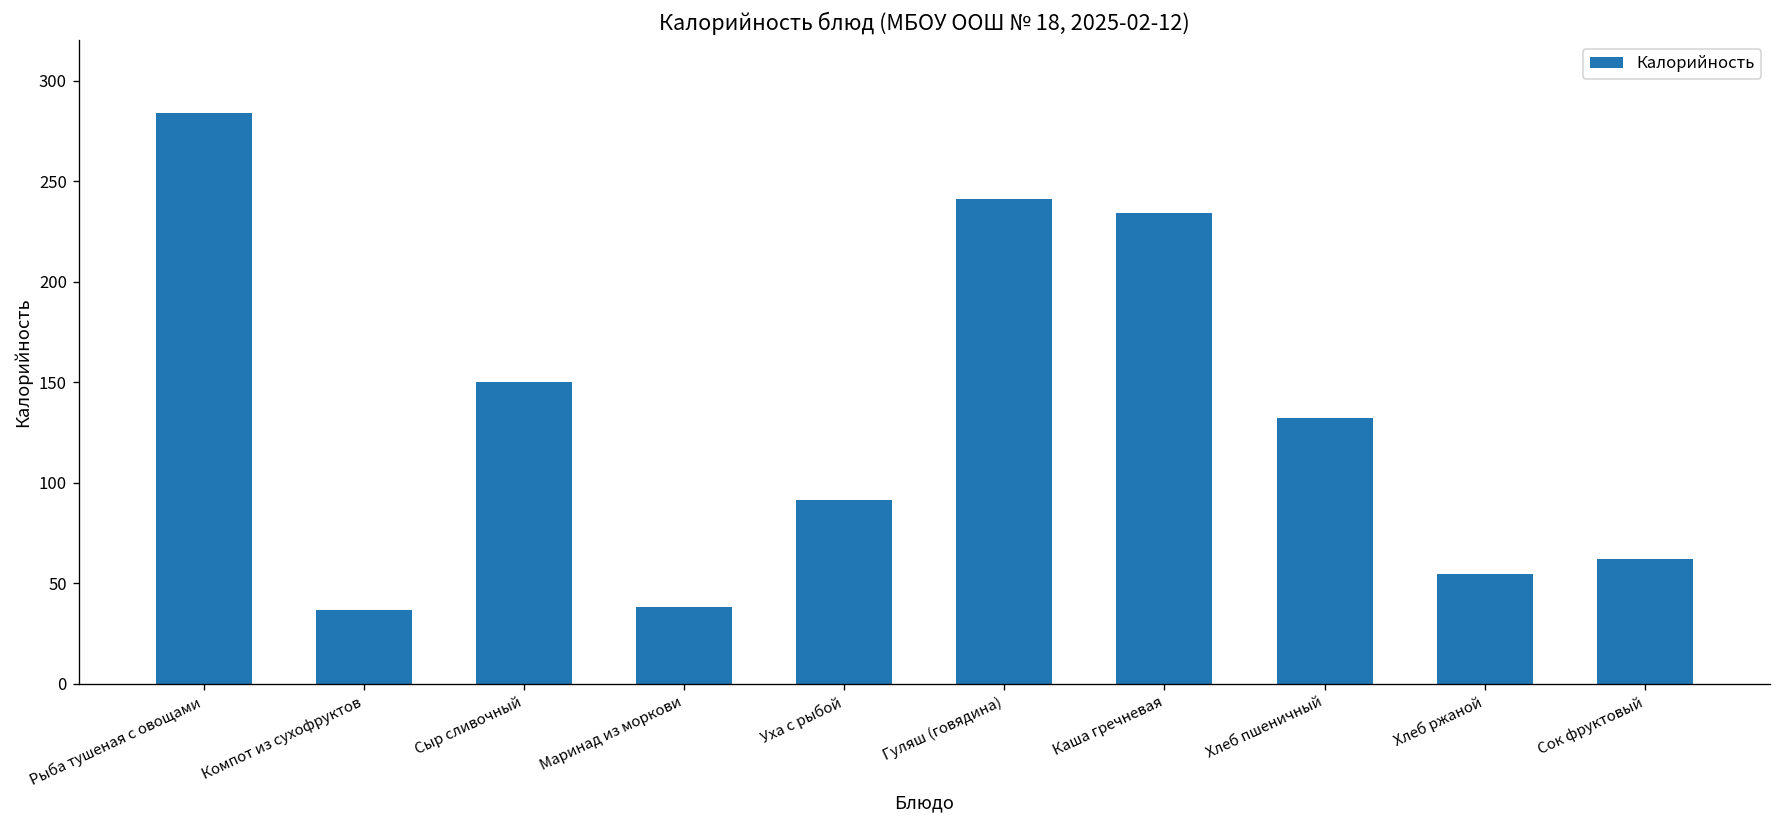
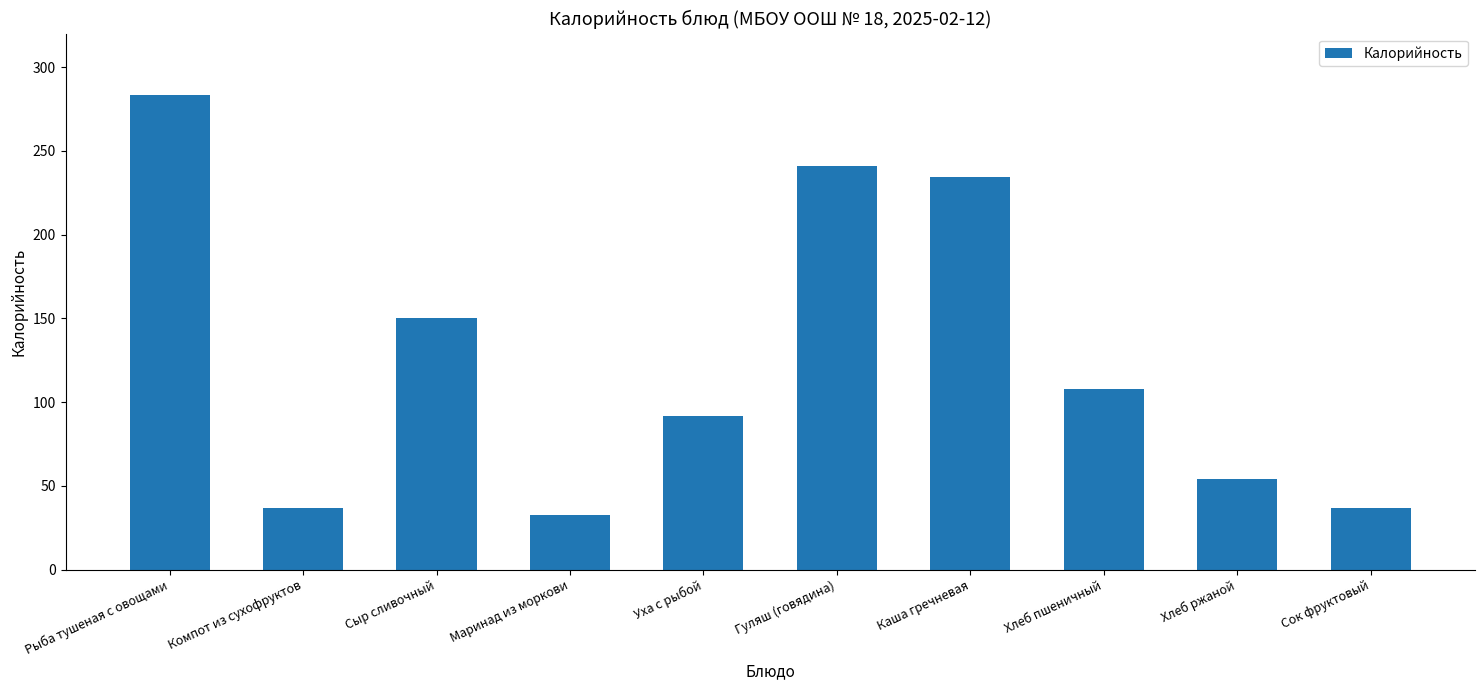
Маринад из моркови: 38 -> 33
Хлеб пшеничный: 132 -> 108
Сок фруктовый: 62 -> 37
